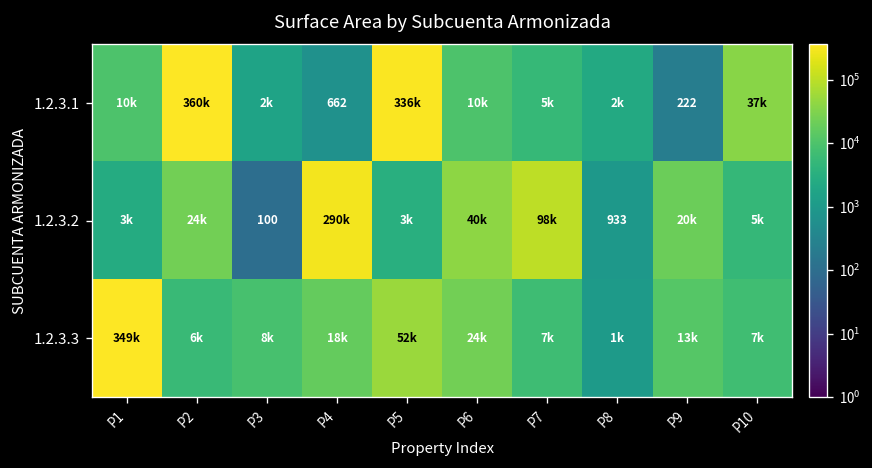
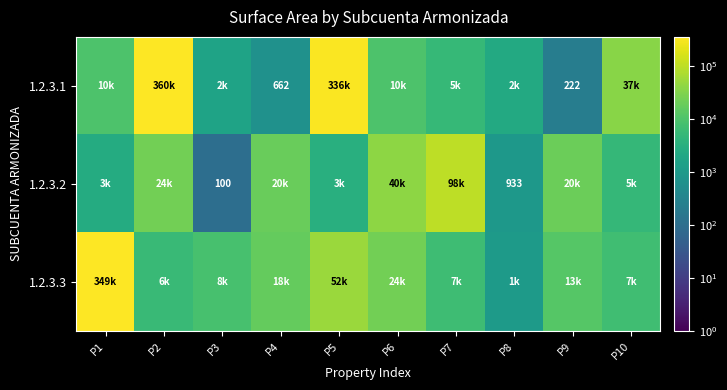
1.2.3.2, P4: 290k -> 20k
